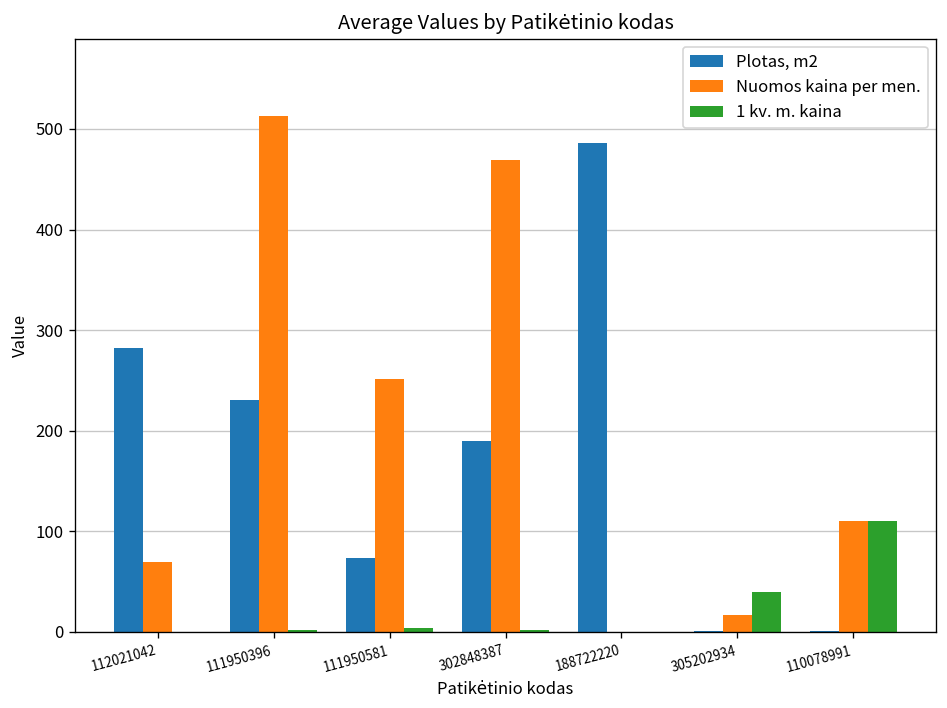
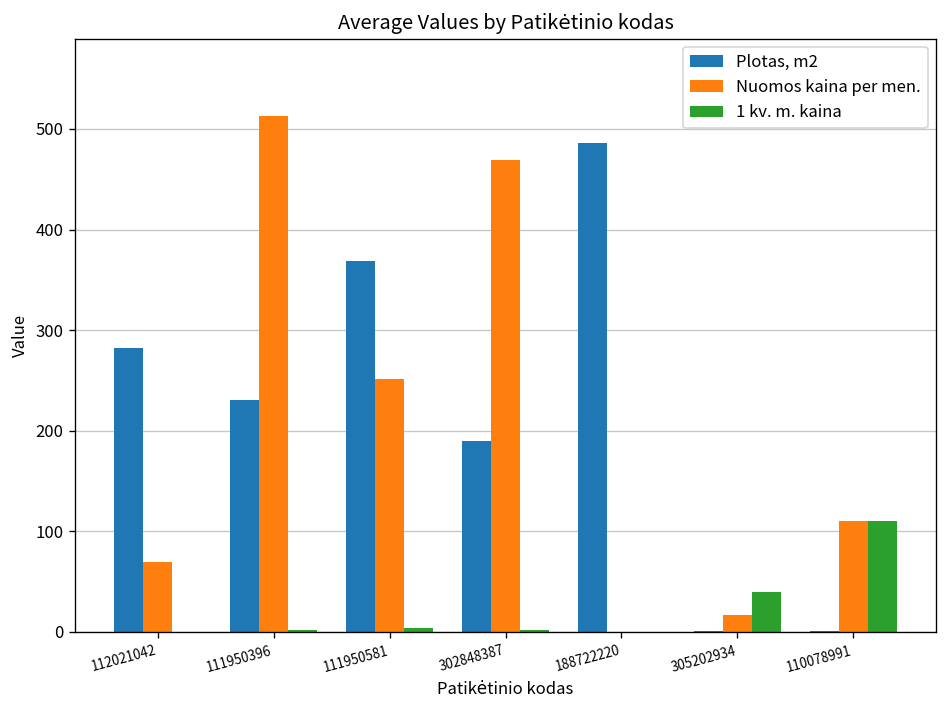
Plotas, m2, 111950581: 70 -> 370
